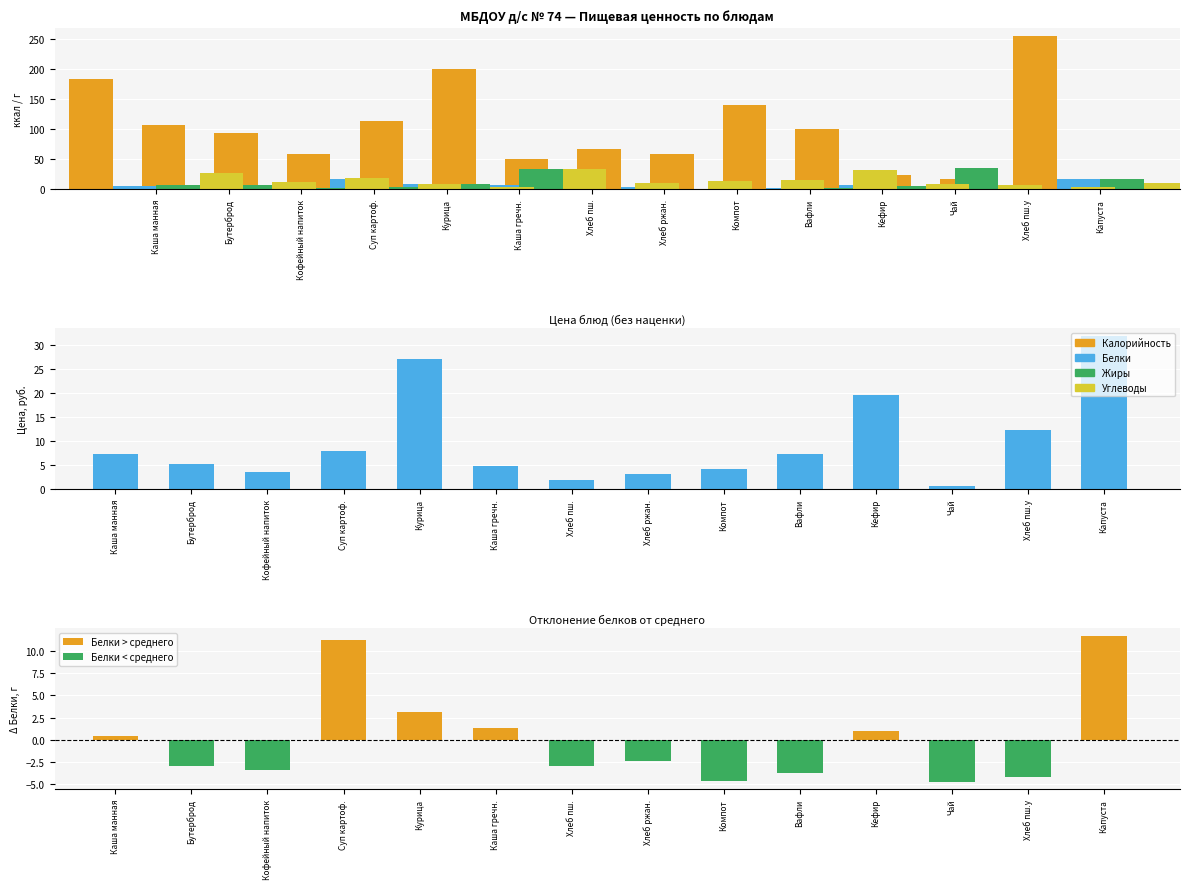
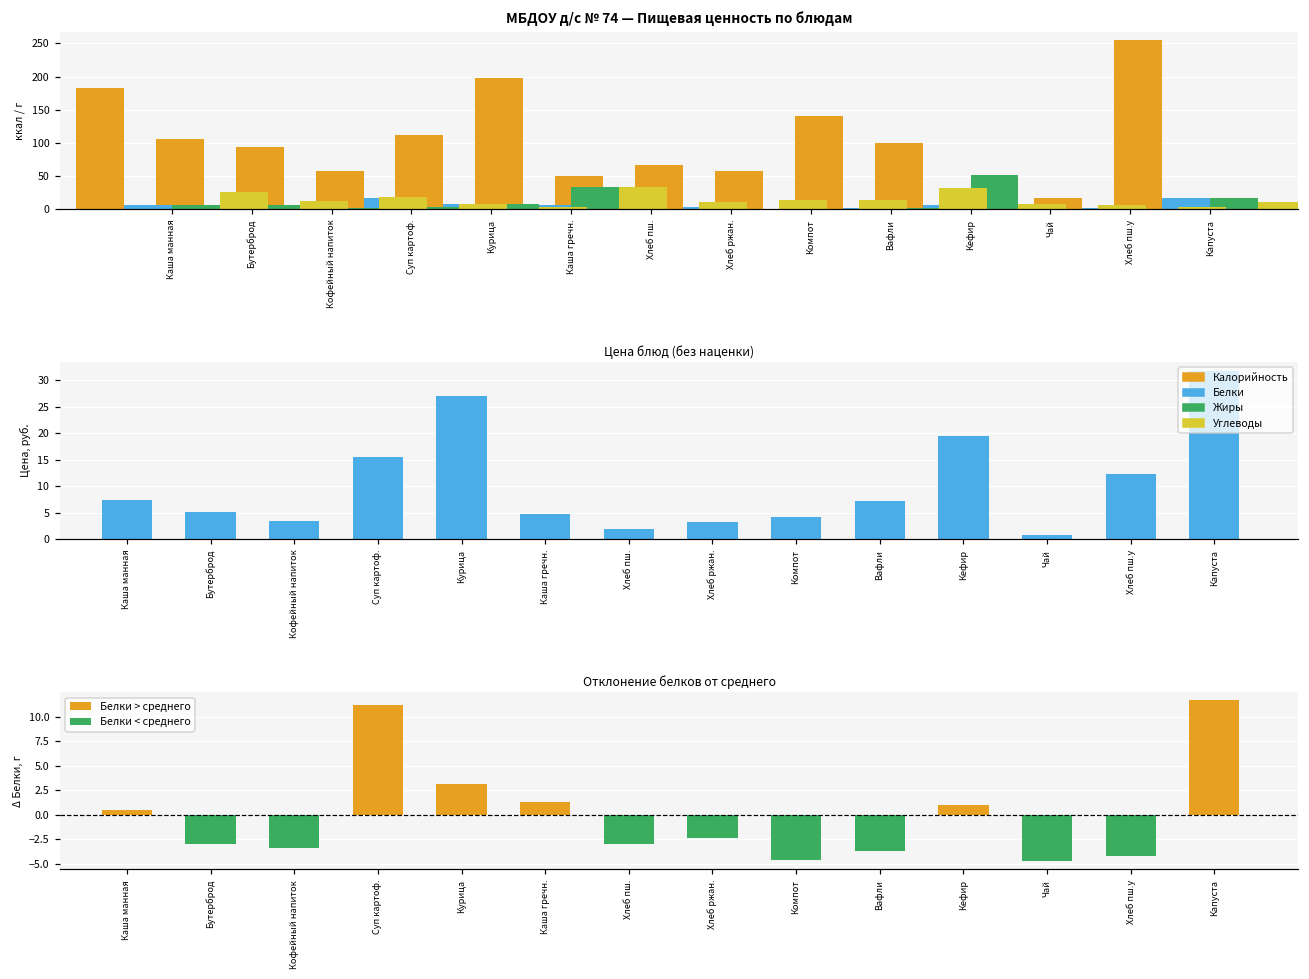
МБДОУ д/с № 74 — Пищевая ценность по блюдам, Жиры, Кефир: 10 -> 50
МБДОУ д/с № 74 — Пищевая ценность по блюдам, Жиры, Чай: 30 -> 0
Цена блюд (без наценки), Суп картоф.: 8 -> 15
